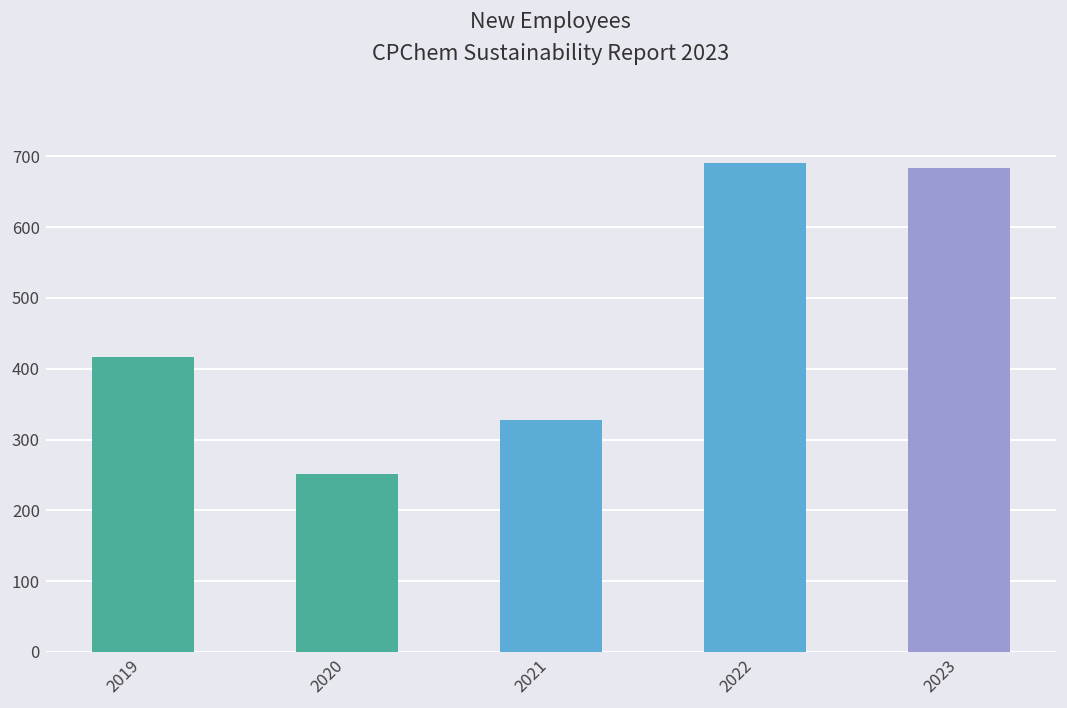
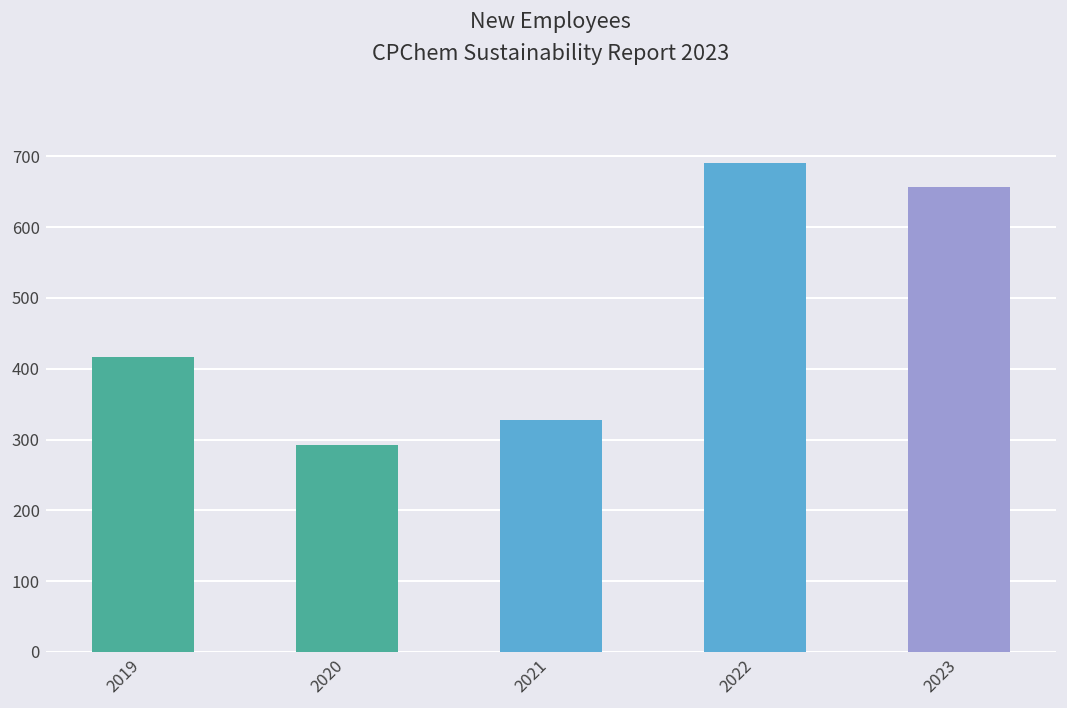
2020: 250 -> 290
2023: 680 -> 660
